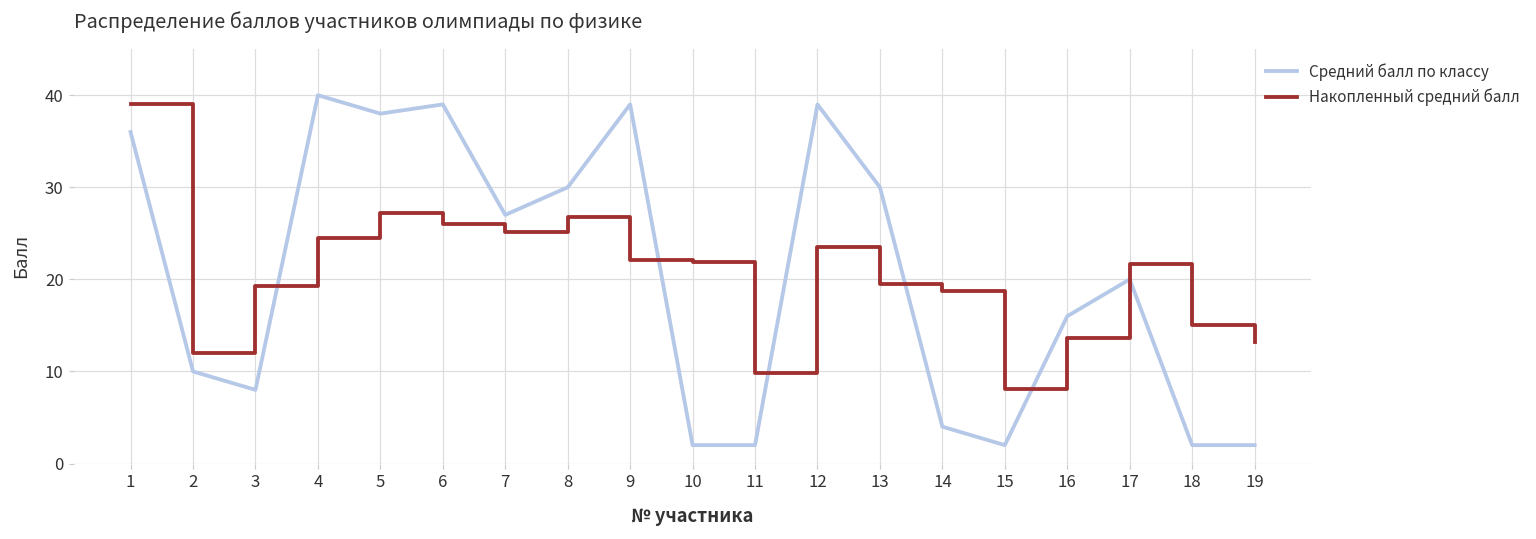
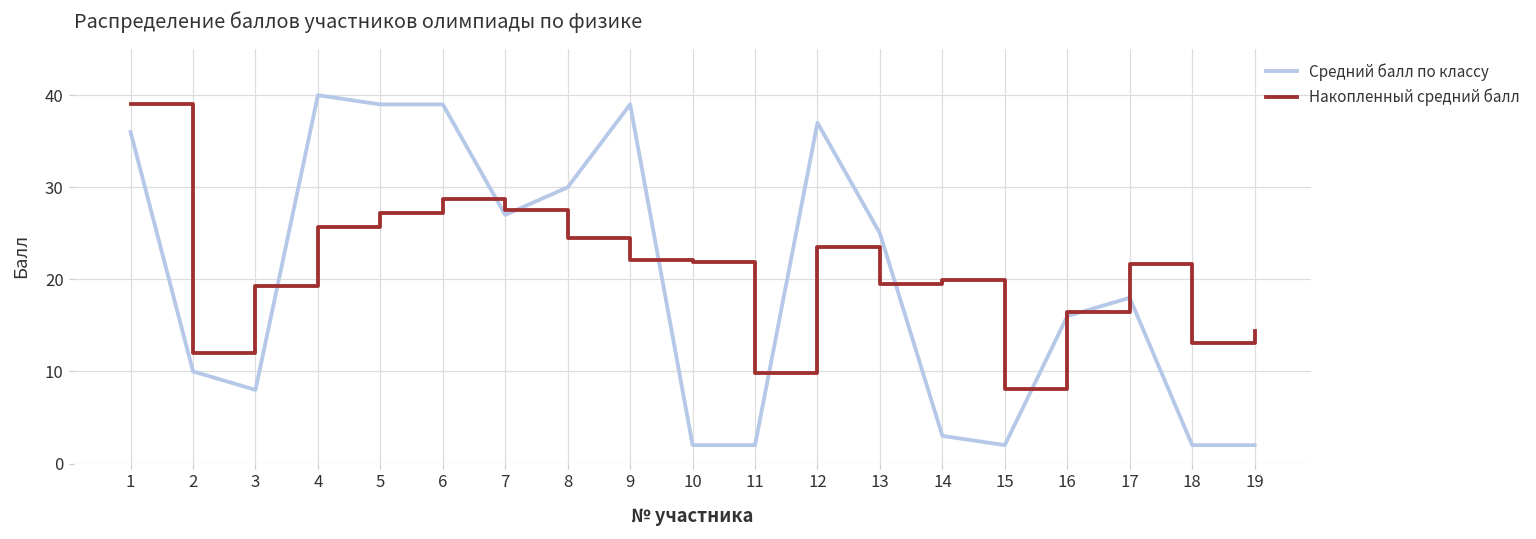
Накопленный средний балл, 4: 25 -> 26
Средний балл по классу, 5: 38 -> 39
Накопленный средний балл, 6: 26 -> 29
Накопленный средний балл, 7: 25 -> 28
Накопленный средний балл, 8: 27 -> 25
Средний балл по классу, 12: 39 -> 37
Средний балл по классу, 13: 30 -> 25
Средний балл по классу, 14: 4 -> 3
Накопленный средний балл, 14: 19 -> 20
Накопленный средний балл, 16: 14 -> 17
Средний балл по классу, 17: 20 -> 18
Накопленный средний балл, 18: 15 -> 13
Накопленный средний балл, 19: 13 -> 14
